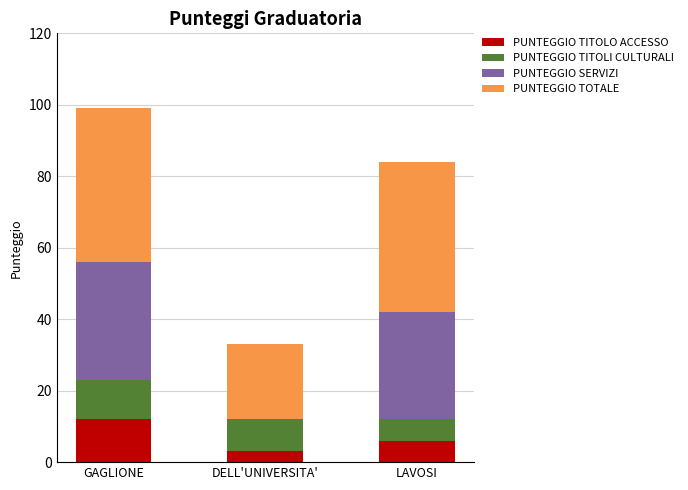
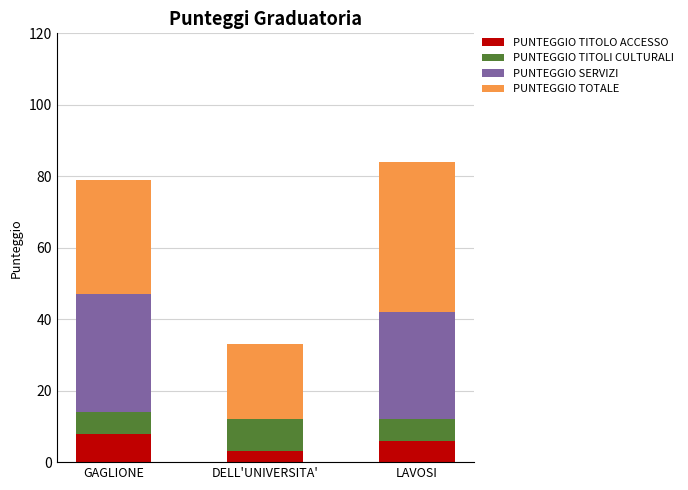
PUNTEGGIO TITOLO ACCESSO, GAGLIONE: 12 -> 8
PUNTEGGIO TITOLI CULTURALI, GAGLIONE: 11 -> 6
PUNTEGGIO TOTALE, GAGLIONE: 43 -> 32
